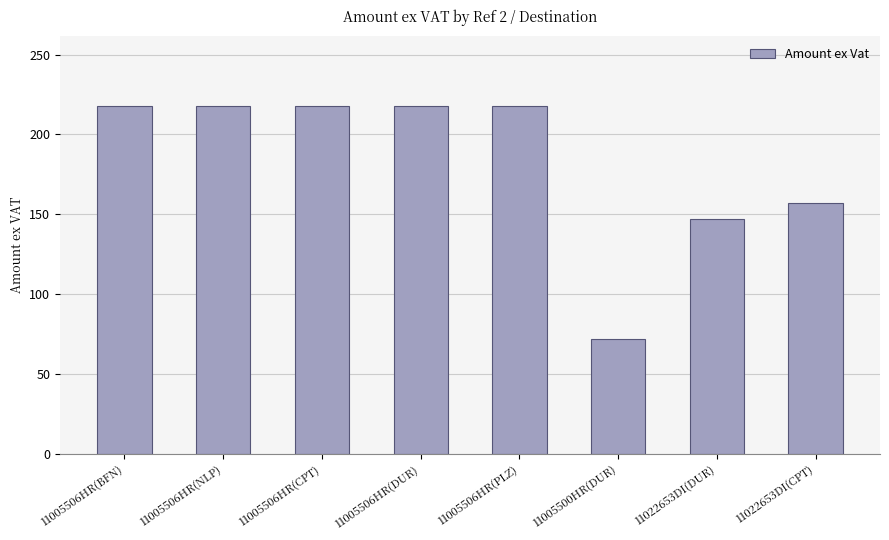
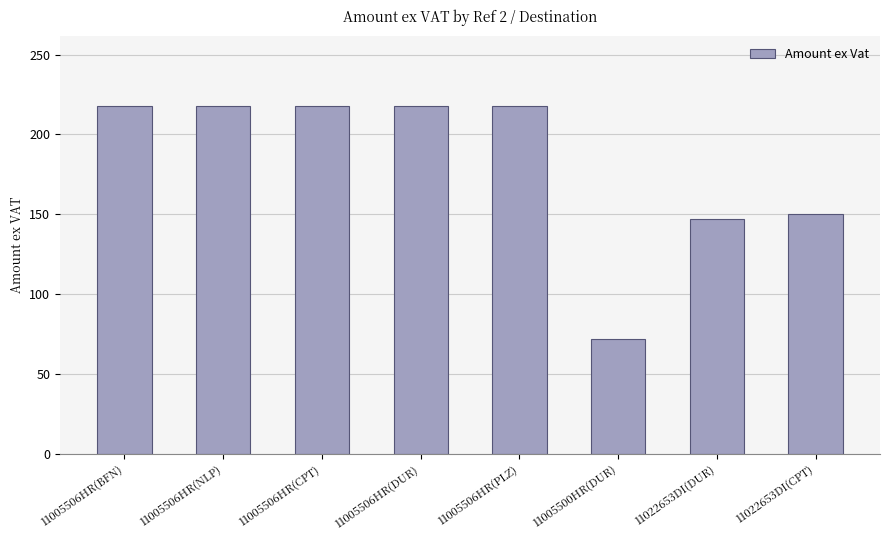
11022653DI(CPT): 157 -> 150
